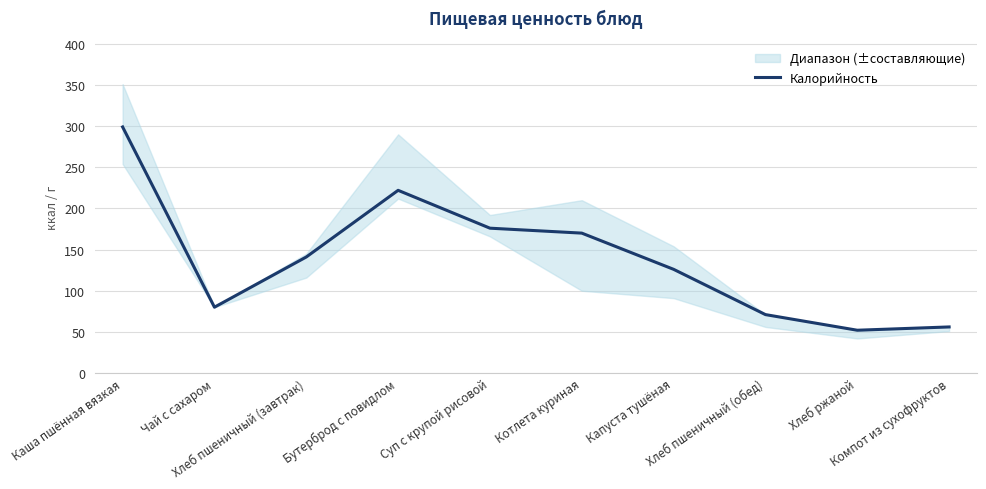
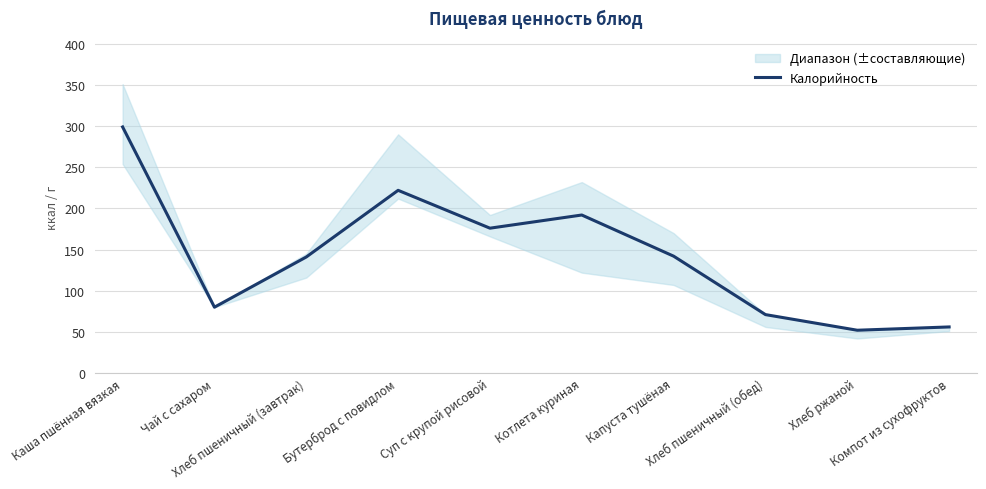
Калорийность, Котлета куриная: 170 -> 190
Калорийность, Капуста тушёная: 130 -> 140
